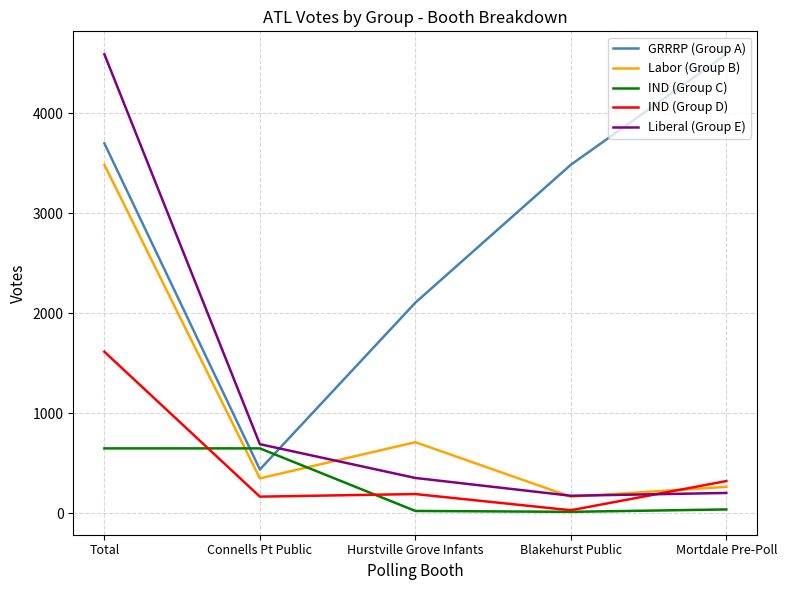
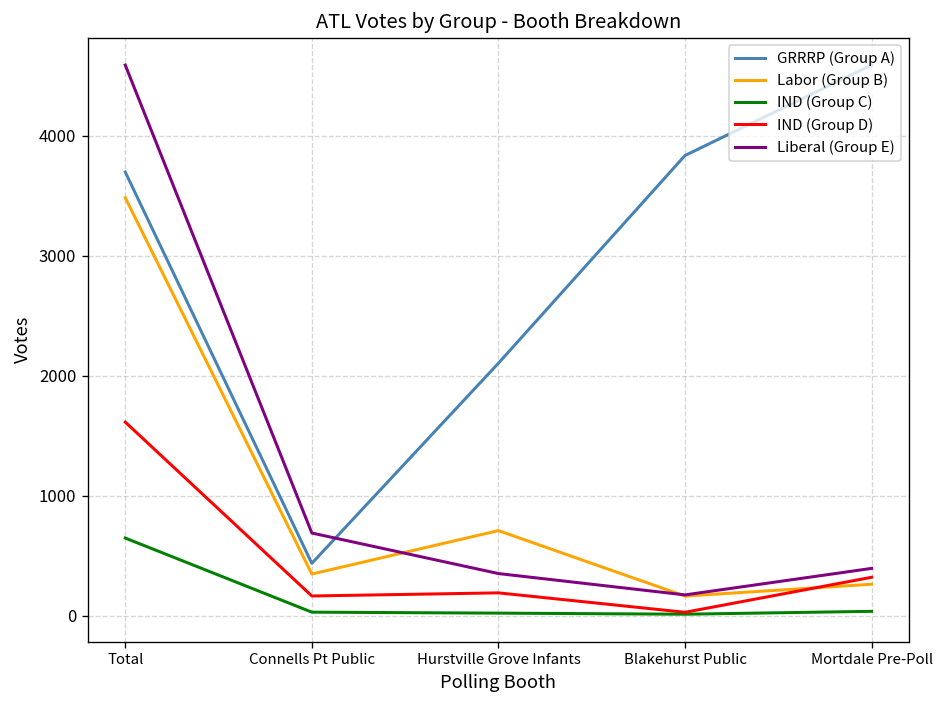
IND (Group C), Connells Pt Public: 600 -> 0
GRRRP (Group A), Blakehurst Public: 3500 -> 3800
Liberal (Group E), Mortdale Pre-Poll: 200 -> 400
